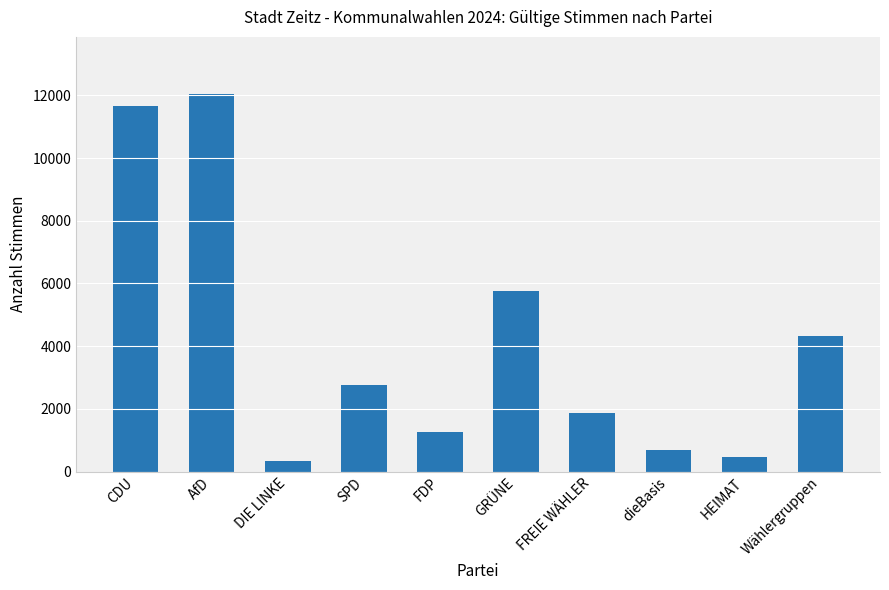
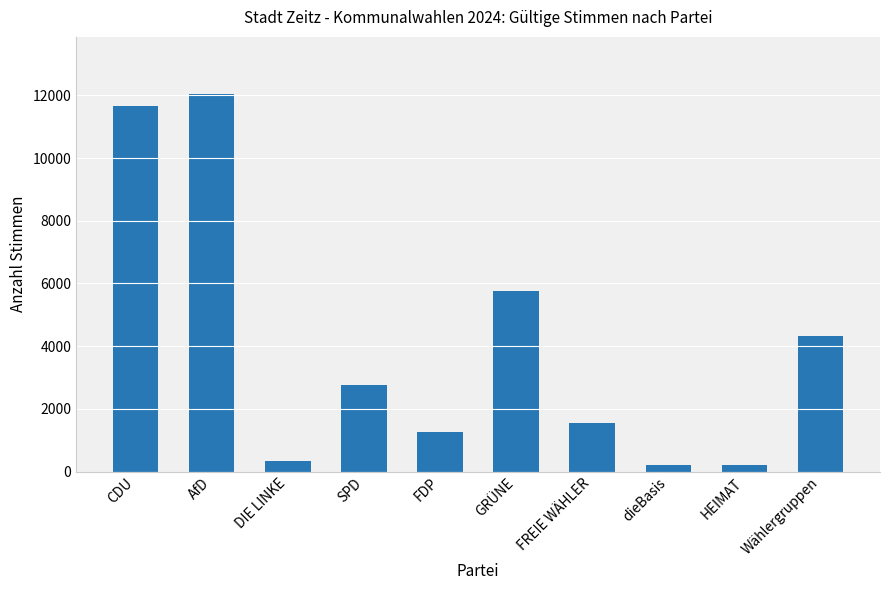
FREIE WÄHLER: 1900 -> 1500
dieBasis: 700 -> 200
HEIMAT: 500 -> 200
